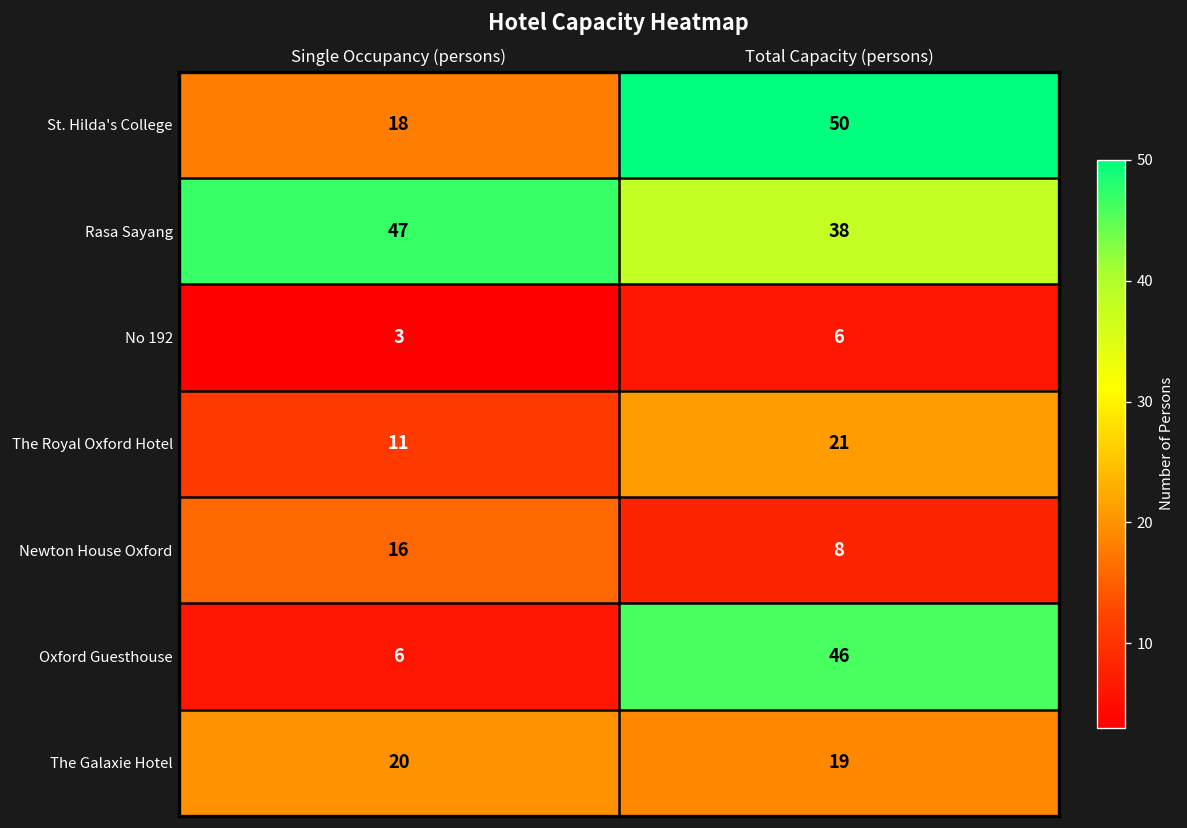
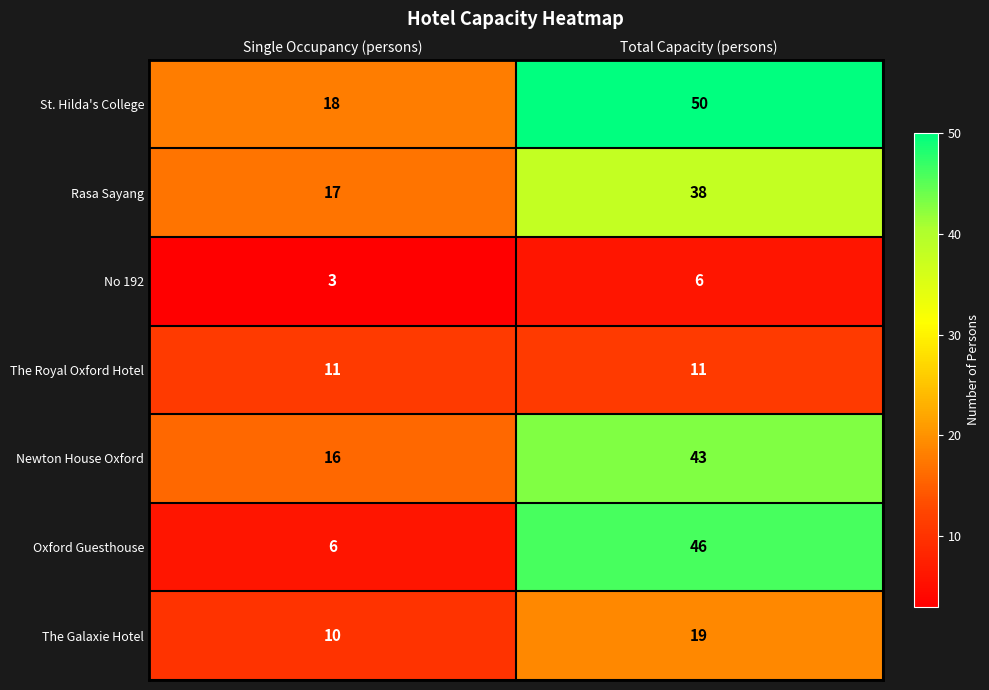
Rasa Sayang, Single Occupancy (persons): 47 -> 17
The Royal Oxford Hotel, Total Capacity (persons): 21 -> 11
Newton House Oxford, Total Capacity (persons): 8 -> 43
The Galaxie Hotel, Single Occupancy (persons): 20 -> 10
